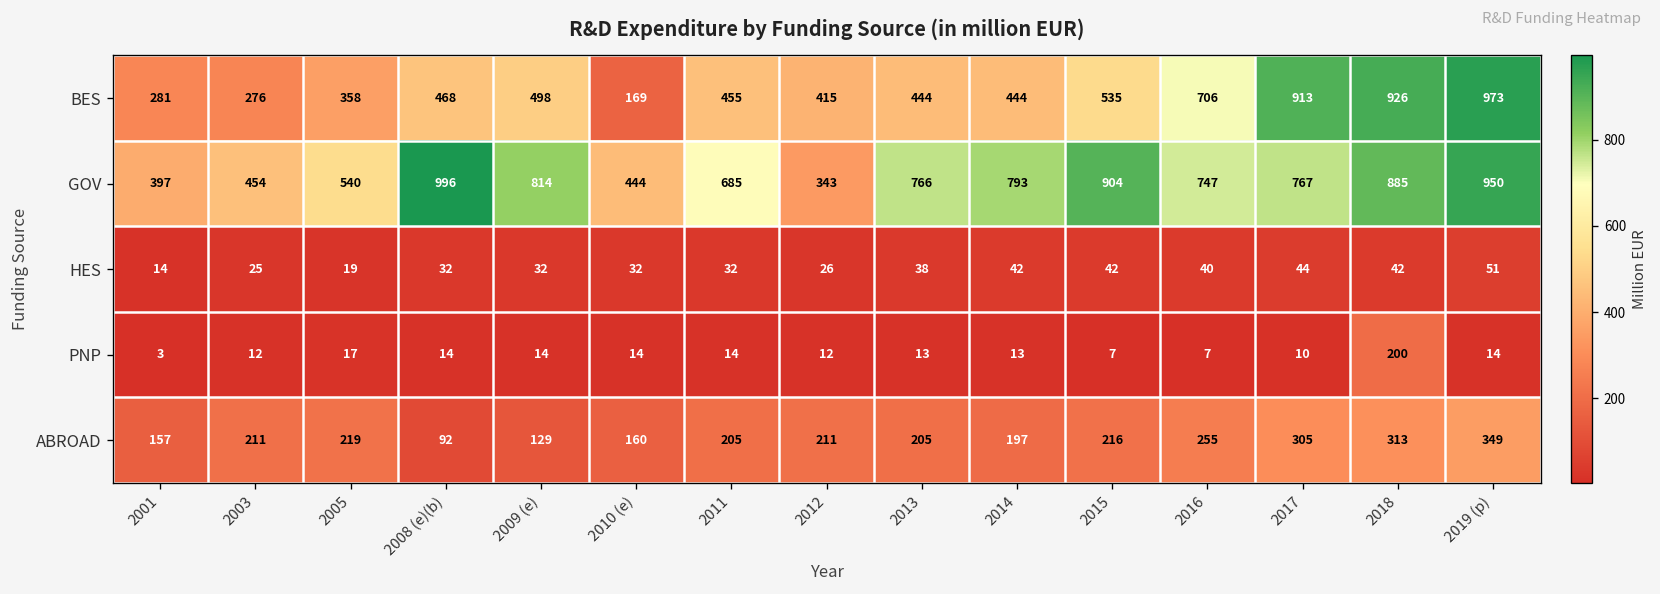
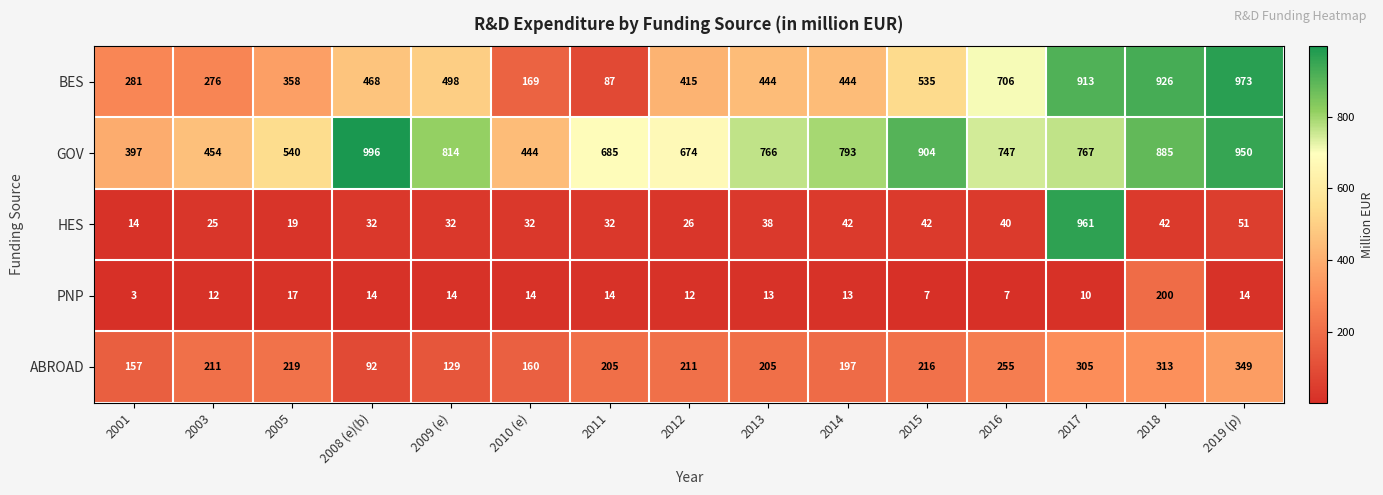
BES, 2011: 455 -> 87
GOV, 2012: 343 -> 674
HES, 2017: 44 -> 961
